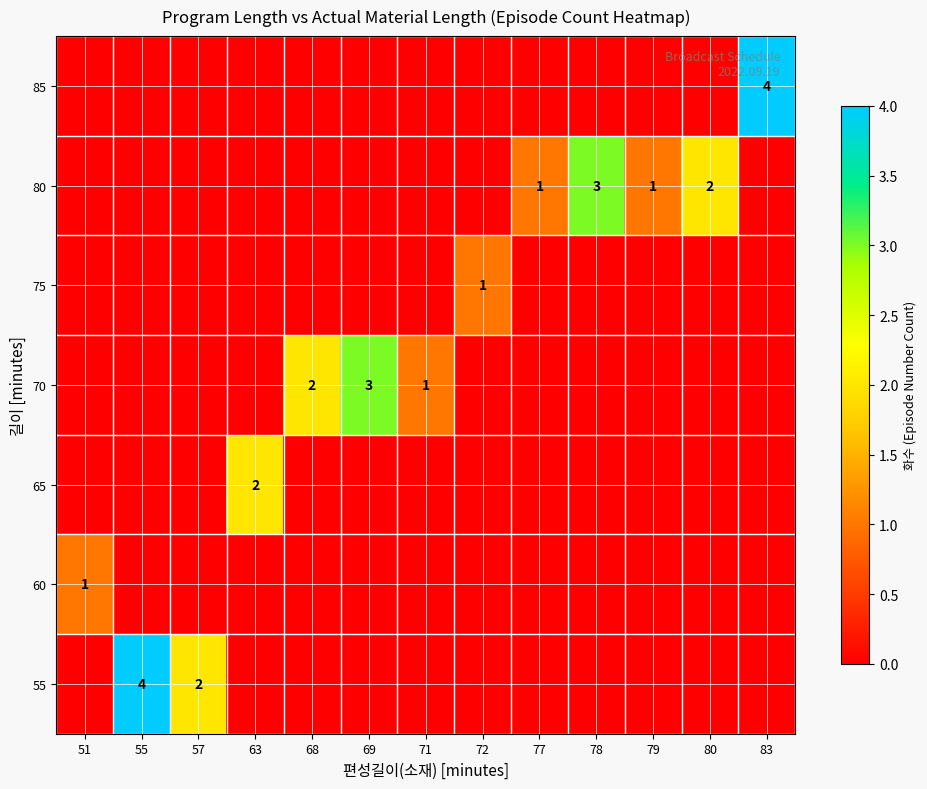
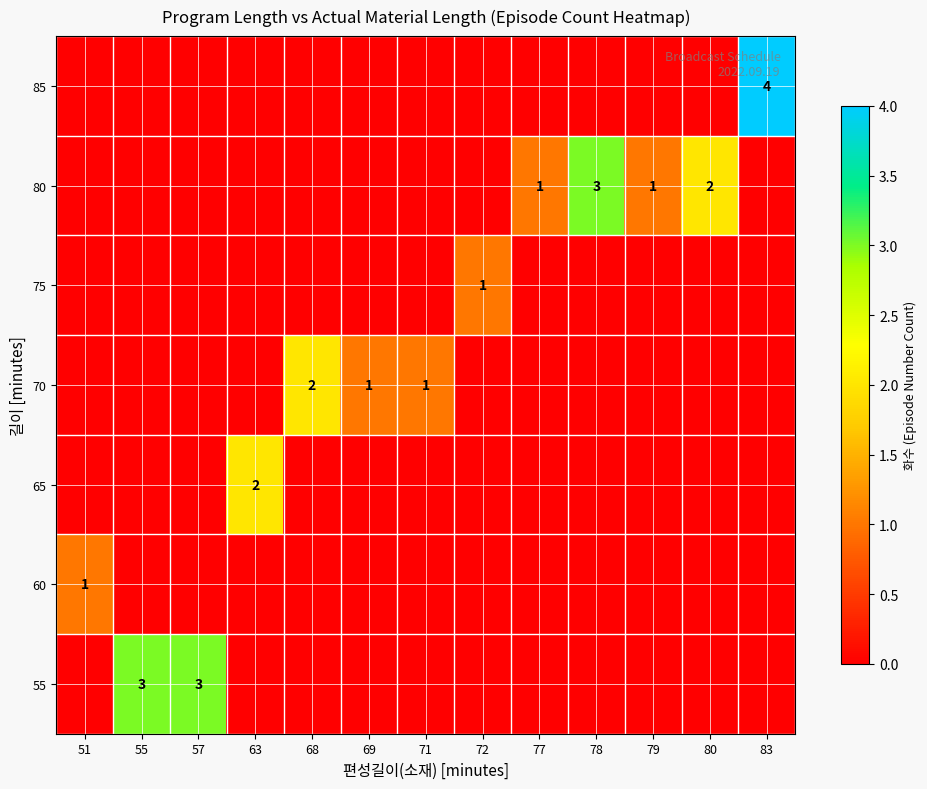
70, 69: 3 -> 1
55, 55: 4 -> 3
55, 57: 2 -> 3
